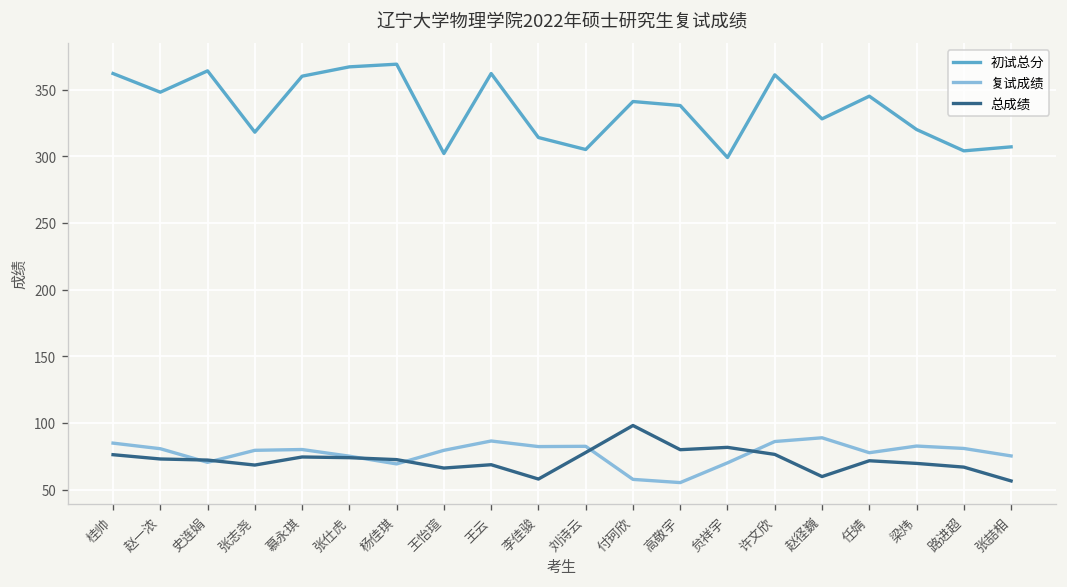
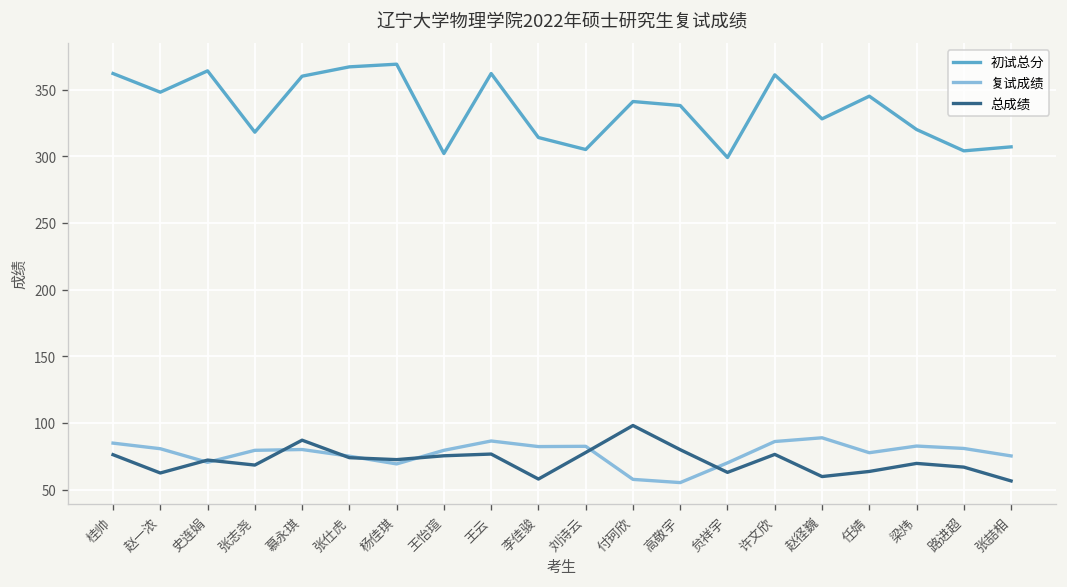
总成绩, 赵一浓: 73 -> 62
总成绩, 慕永琪: 74 -> 87
总成绩, 王怡瑄: 66 -> 75
总成绩, 王云: 69 -> 77
总成绩, 贠祥宇: 82 -> 63
总成绩, 任婧: 72 -> 64
